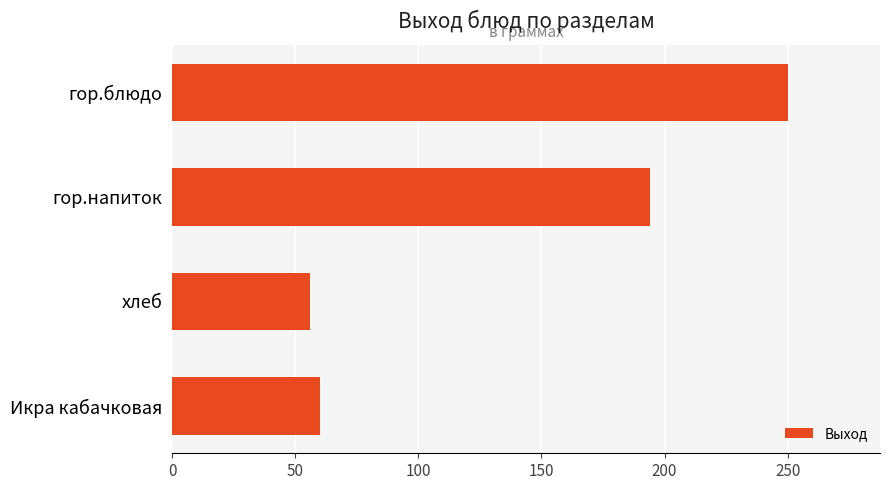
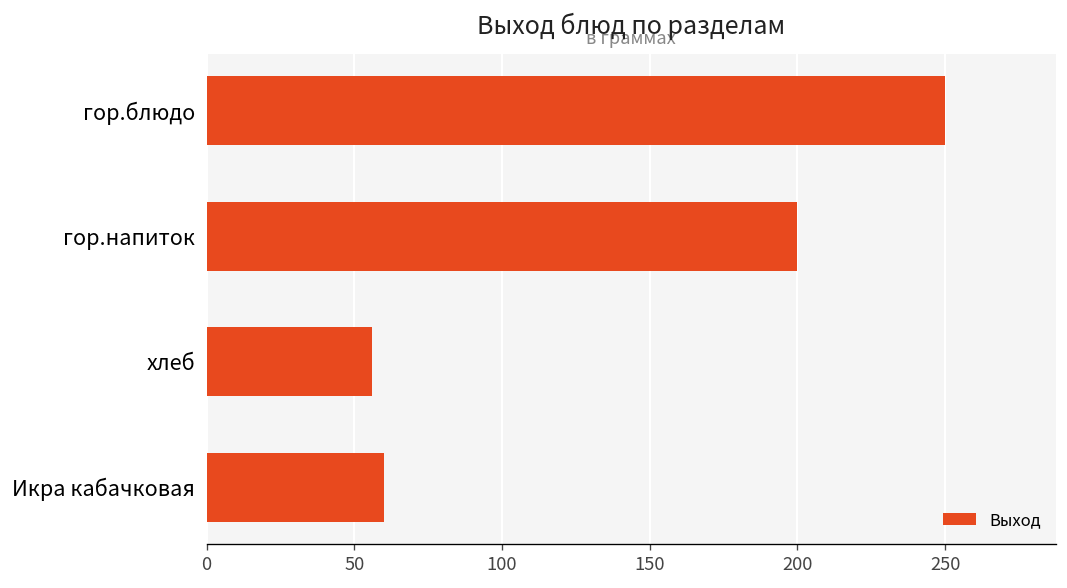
гор.напиток: 194 -> 200
